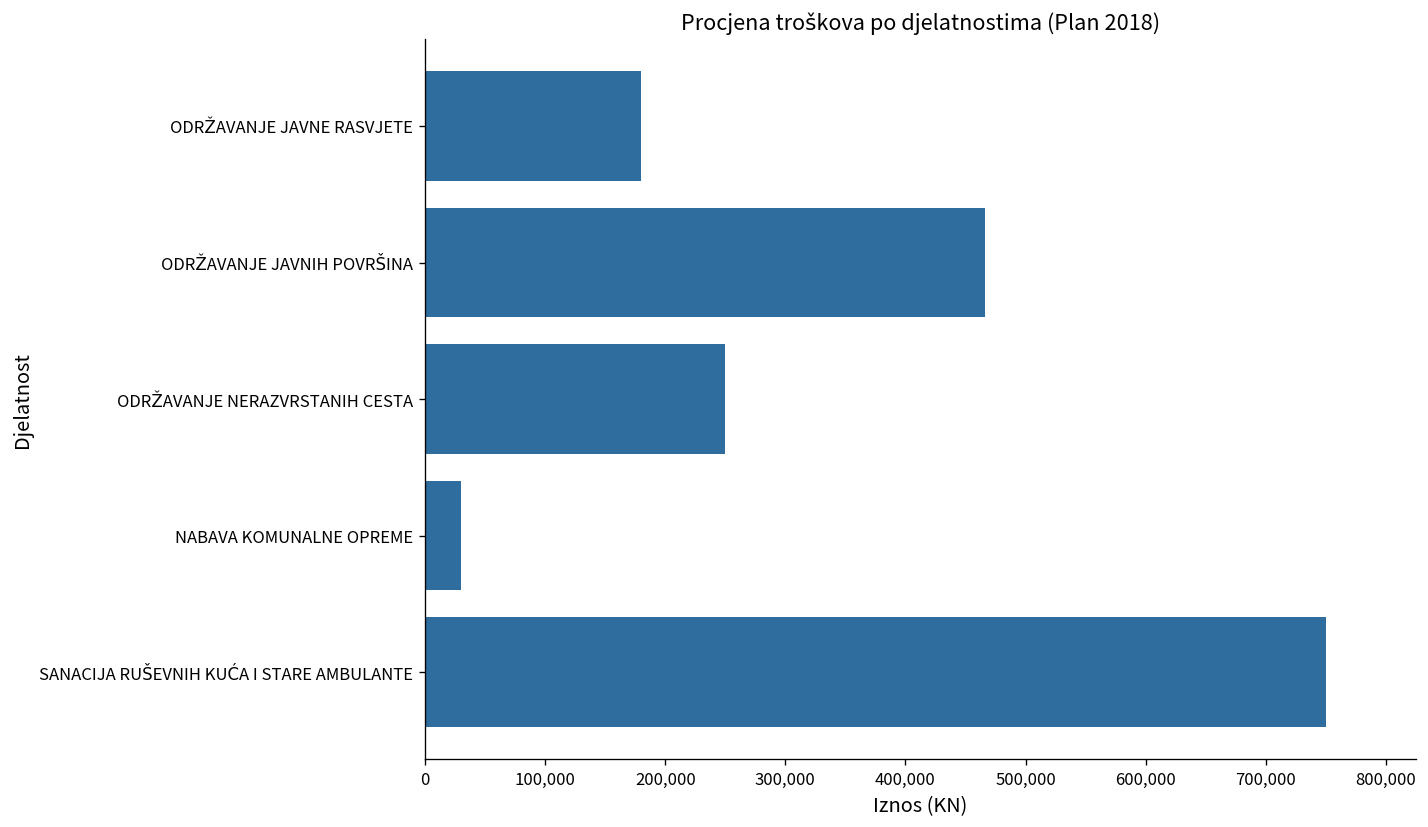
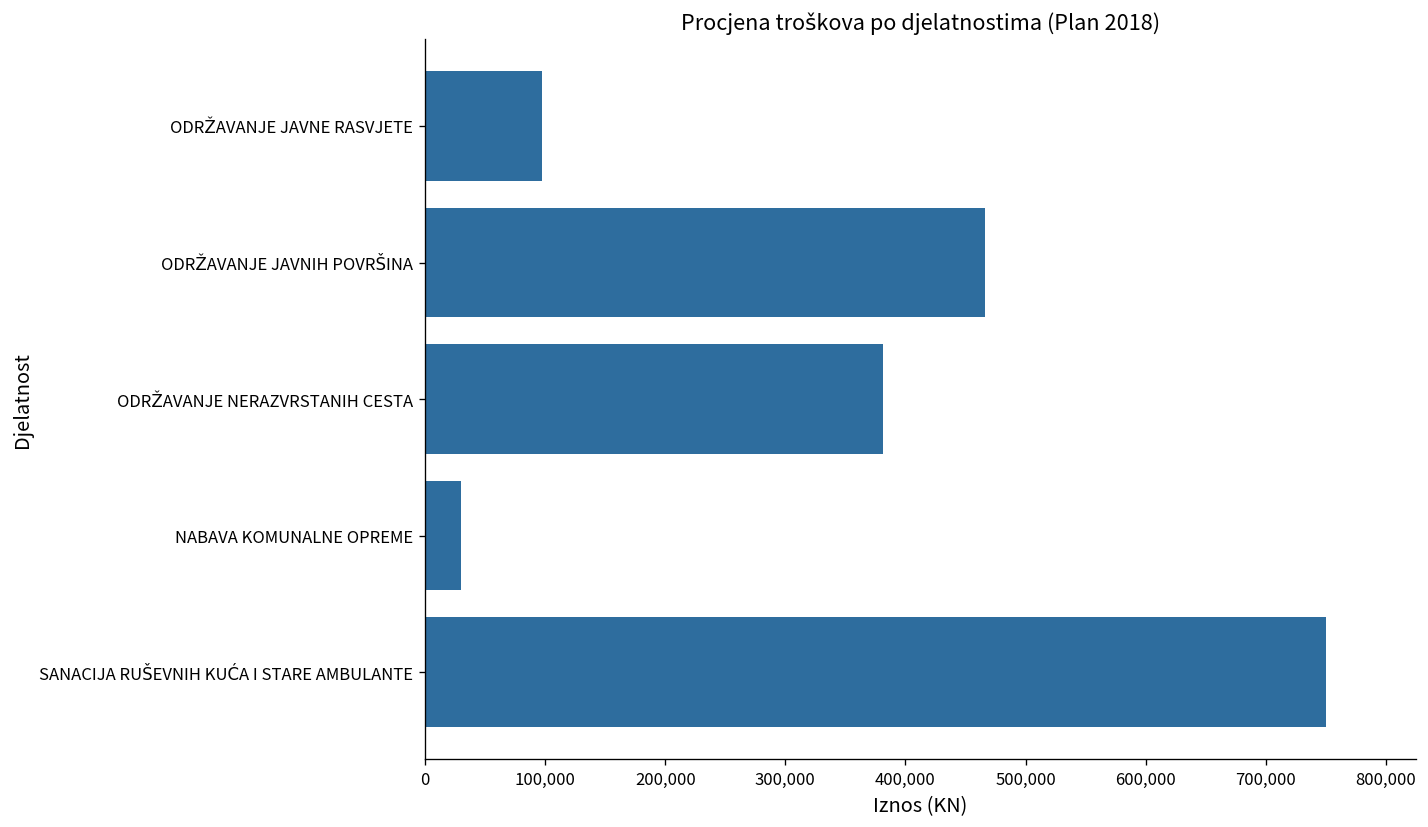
ODRŽAVANJE JAVNE RASVJETE: 180,000 -> 98,000
ODRŽAVANJE NERAZVRSTANIH CESTA: 250,000 -> 381,000
